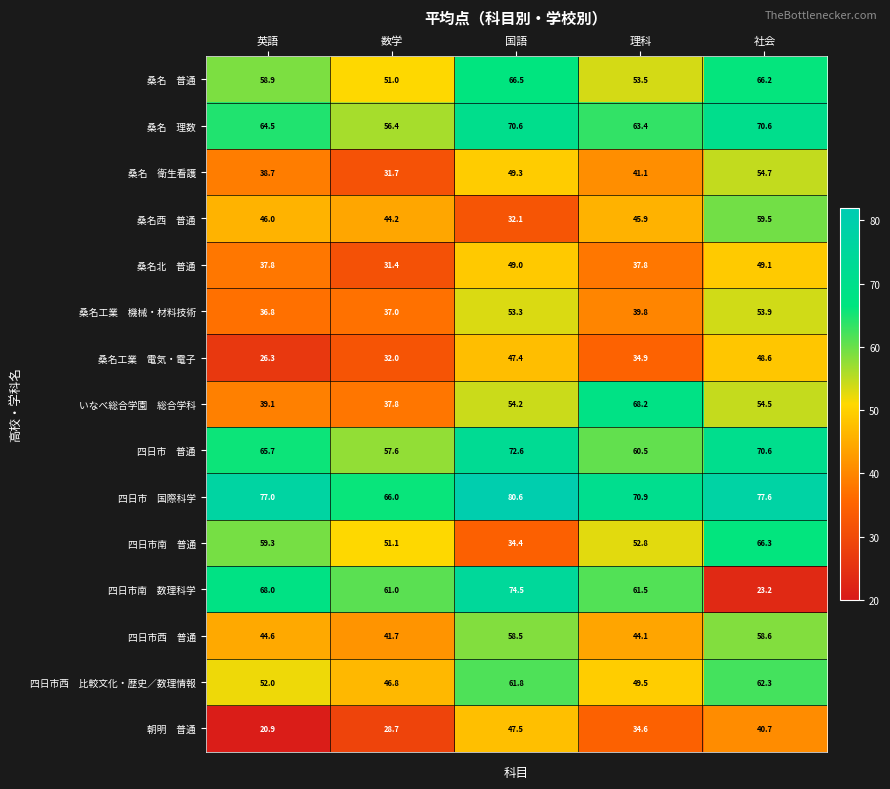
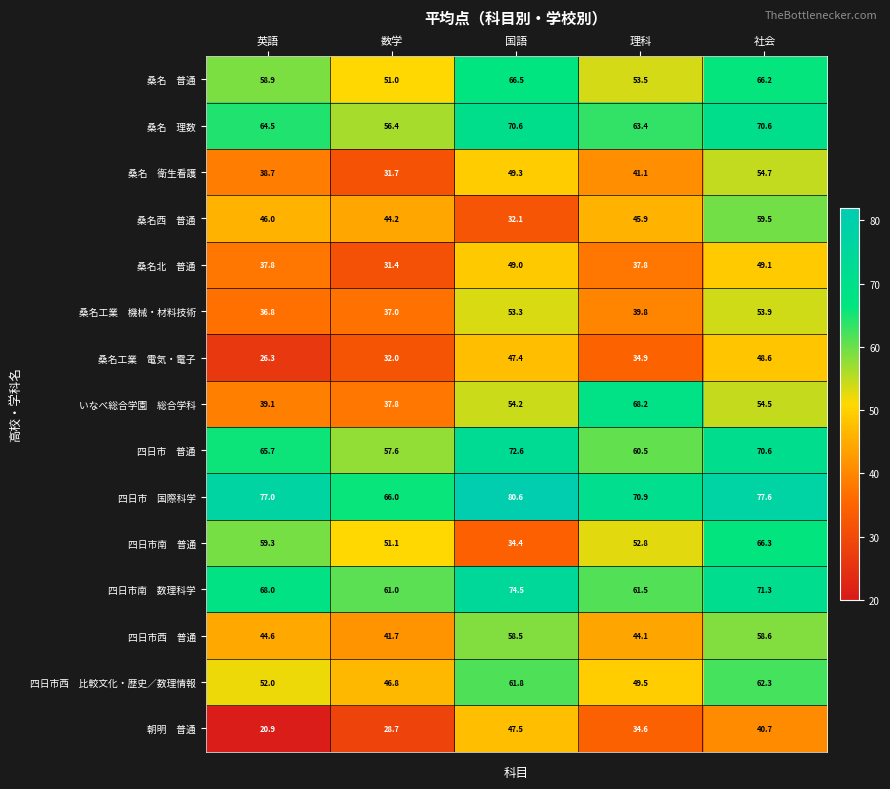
四日市南 数理科学, 社会: 23.2 -> 71.3
